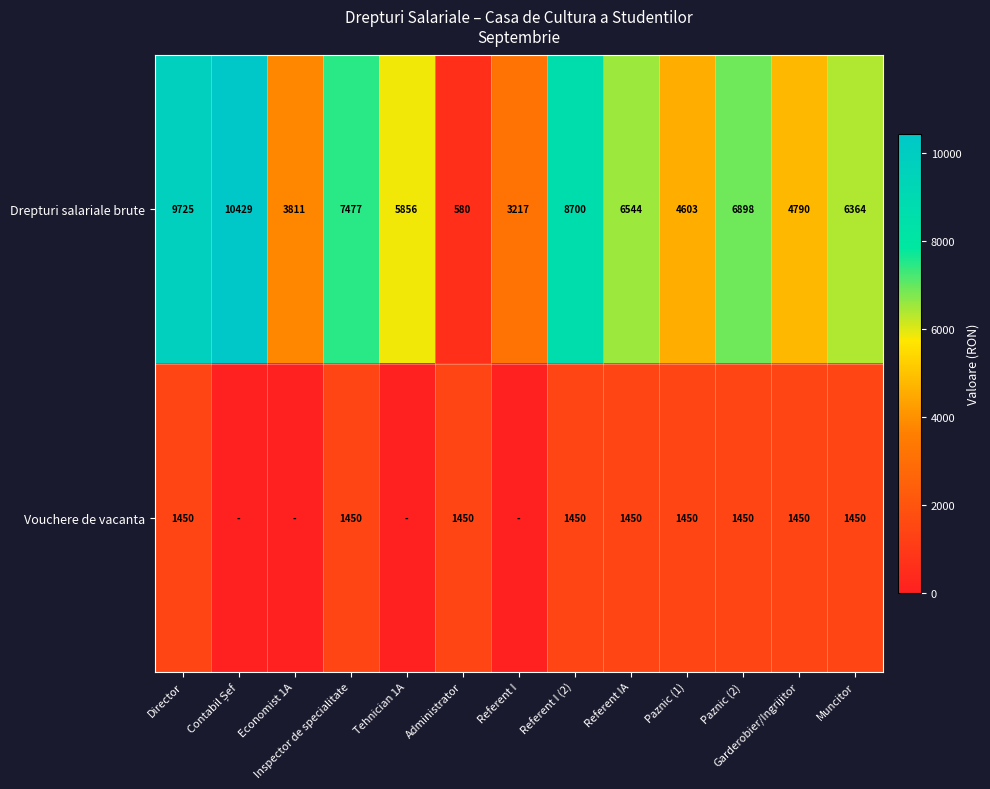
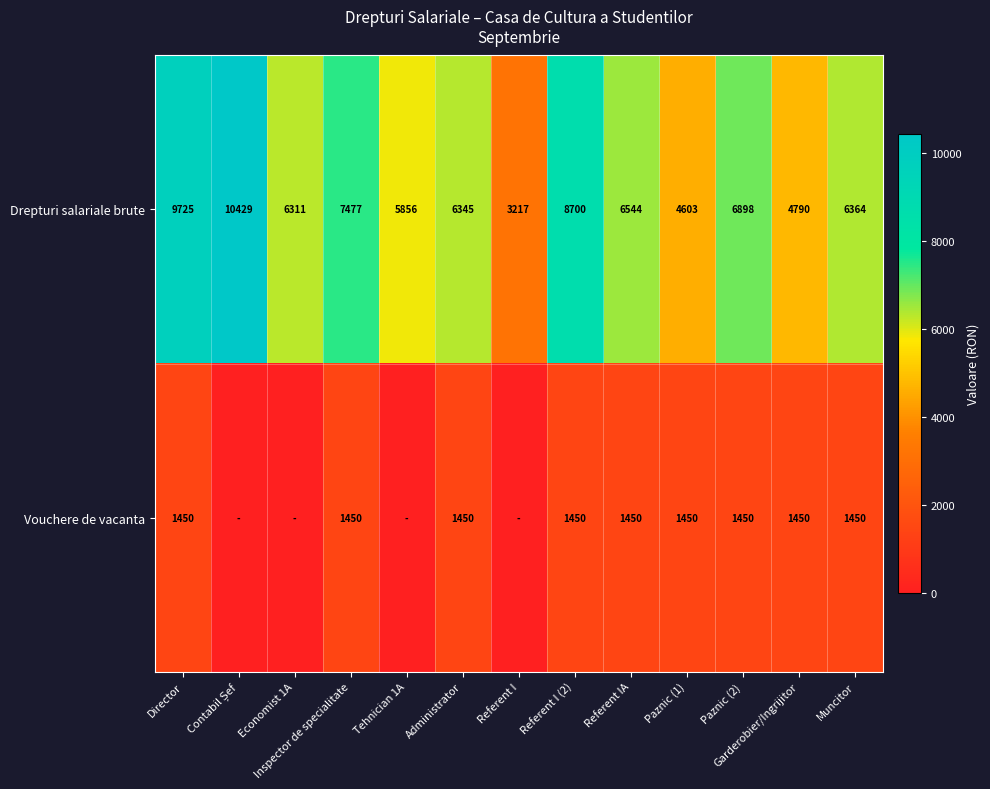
Drepturi salariale brute, Economist 1A: 3811 -> 6311
Drepturi salariale brute, Administrator: 580 -> 6345
